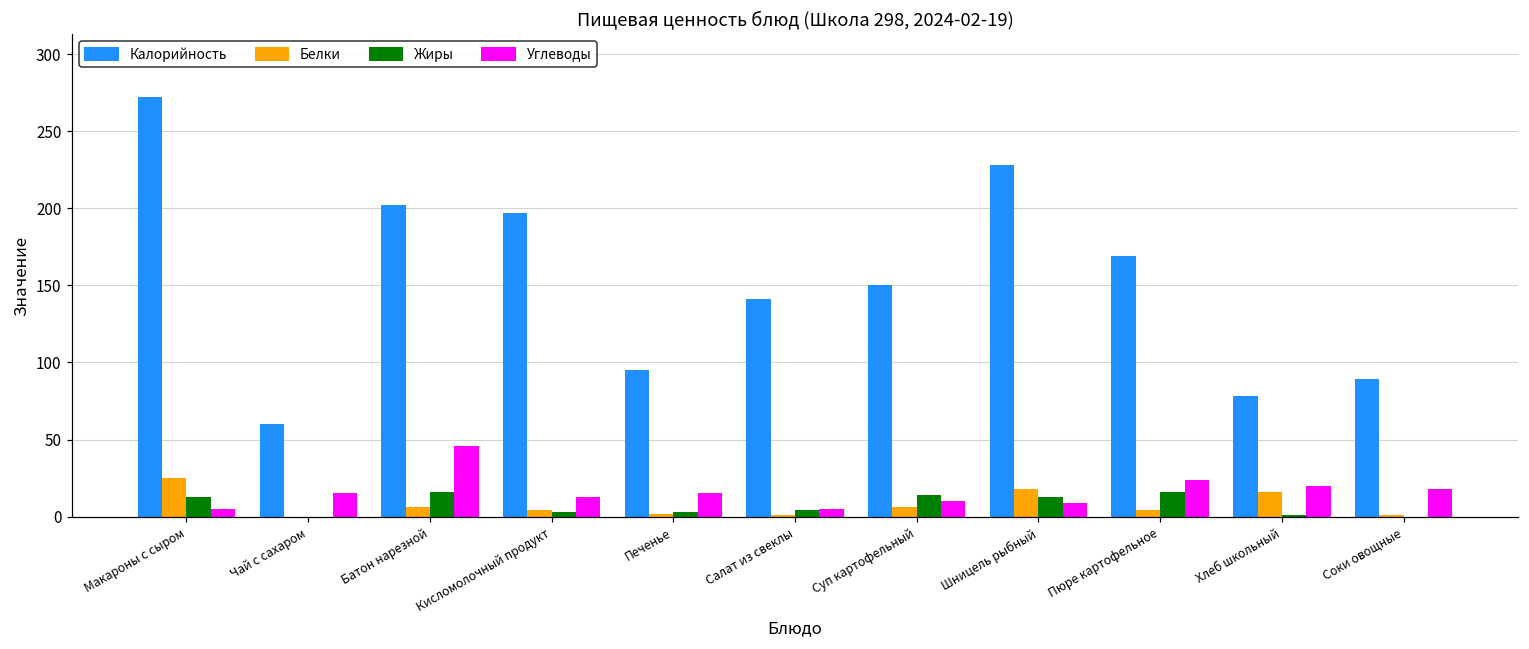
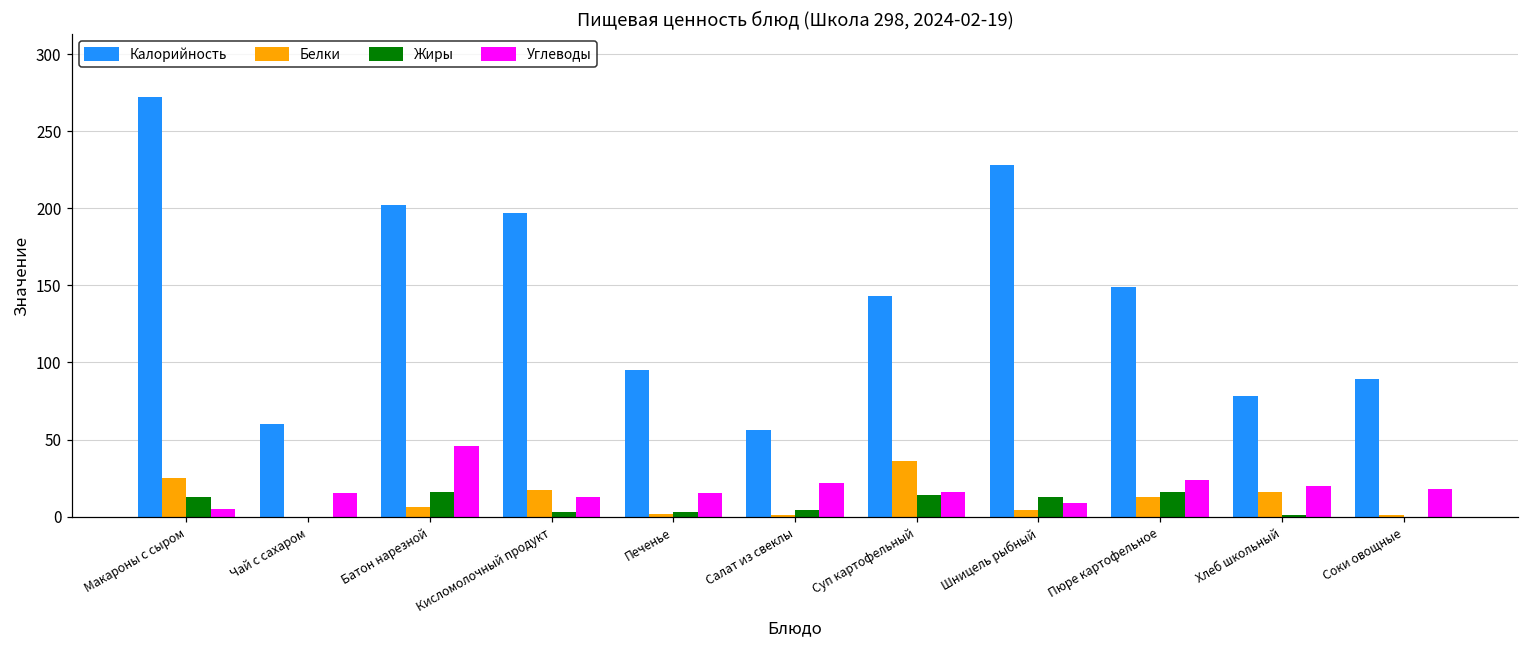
Белки, Кисломолочный продукт: 4 -> 17
Калорийность, Салат из свеклы: 141 -> 56
Углеводы, Салат из свеклы: 5 -> 22
Калорийность, Суп картофельный: 150 -> 143
Белки, Суп картофельный: 6 -> 36
Углеводы, Суп картофельный: 10 -> 16
Белки, Шницель рыбный: 18 -> 4
Калорийность, Пюре картофельное: 169 -> 149
Белки, Пюре картофельное: 4 -> 13
